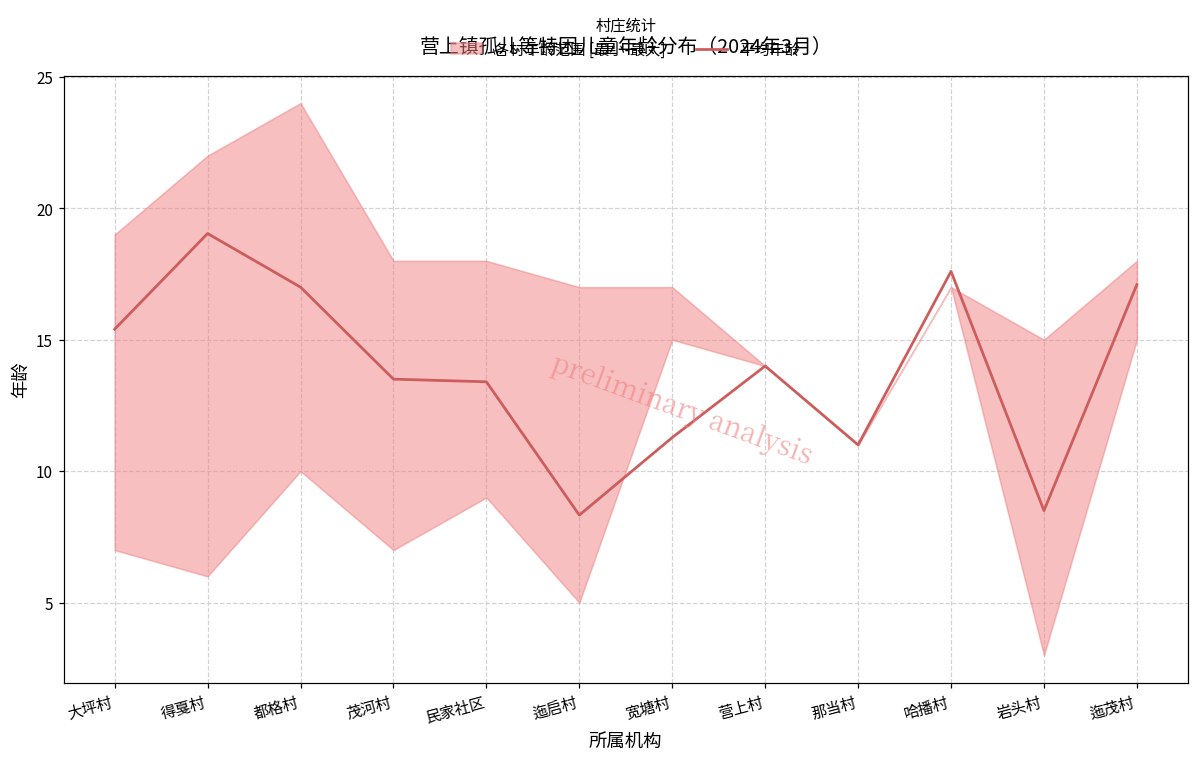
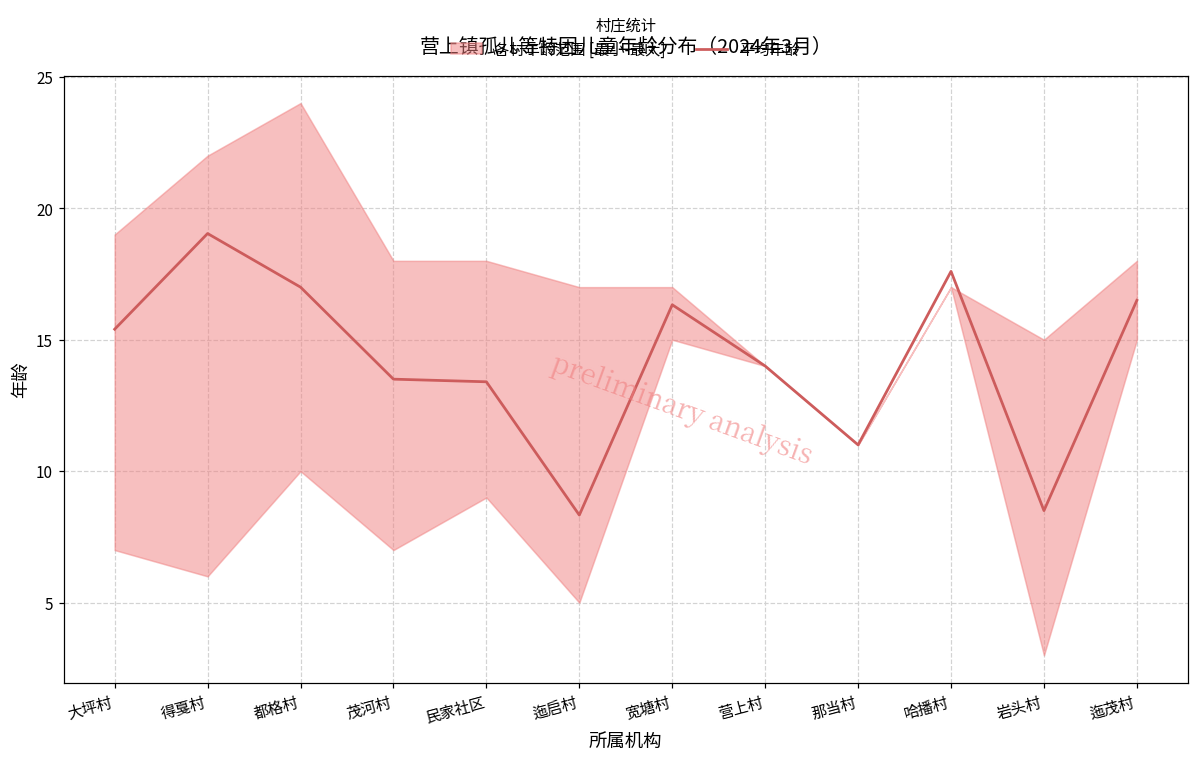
平均年龄, 宽塘村: 11.3 -> 16.3
平均年龄, 迤茂村: 17.1 -> 16.5
